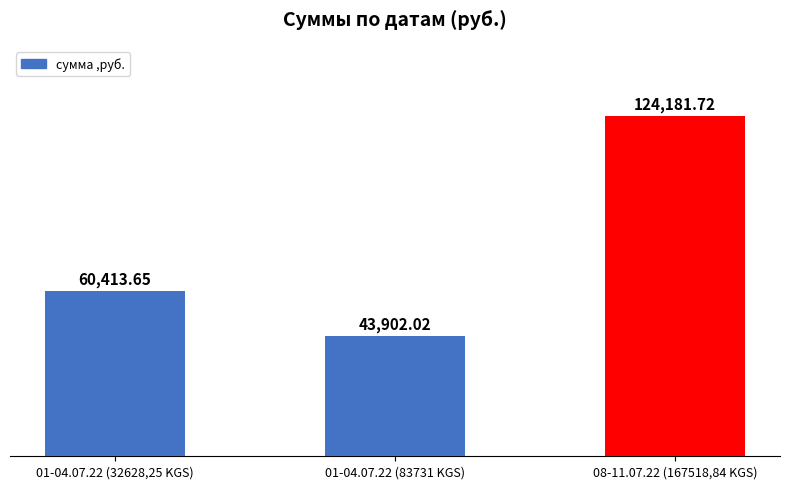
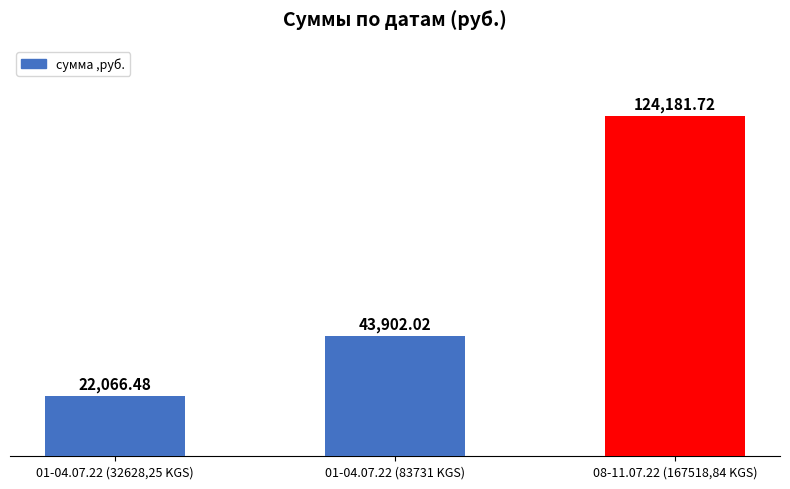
01-04.07.22 (32628,25 KGS): 60,413.65 -> 22,066.48
